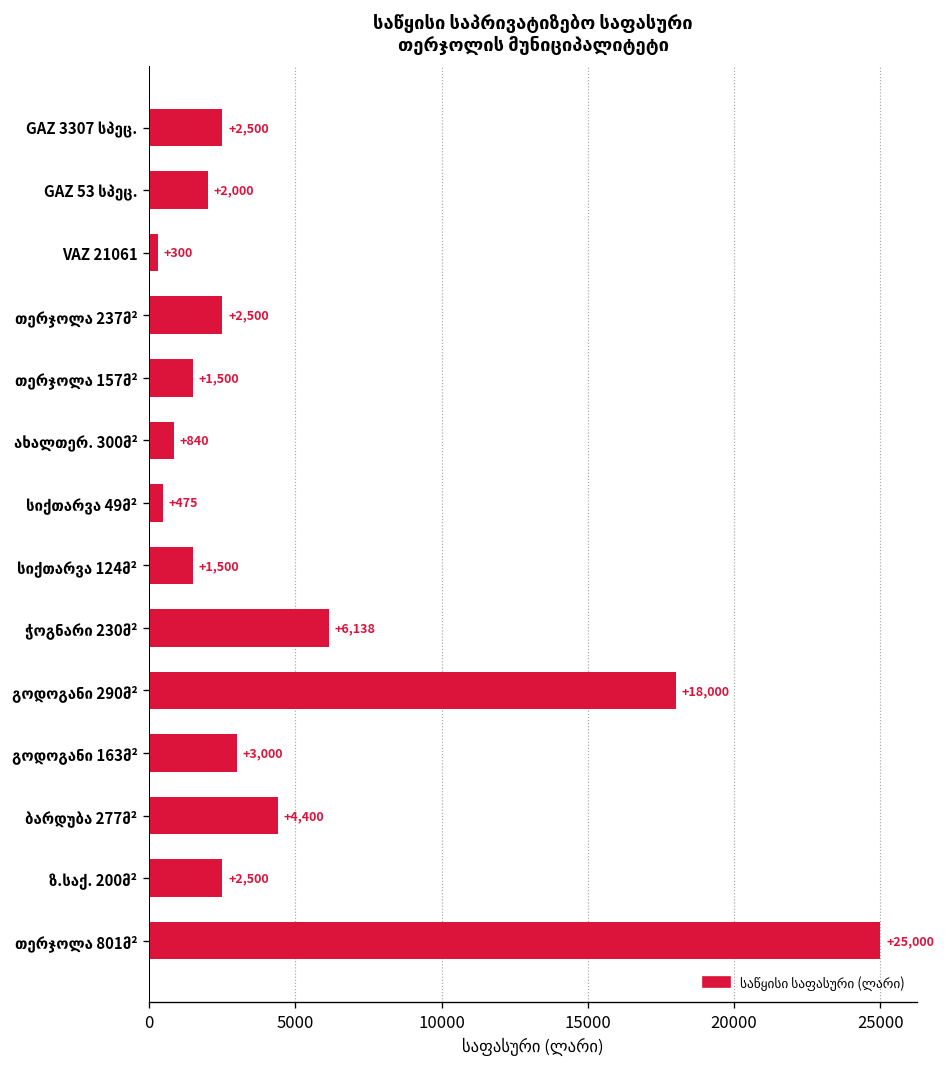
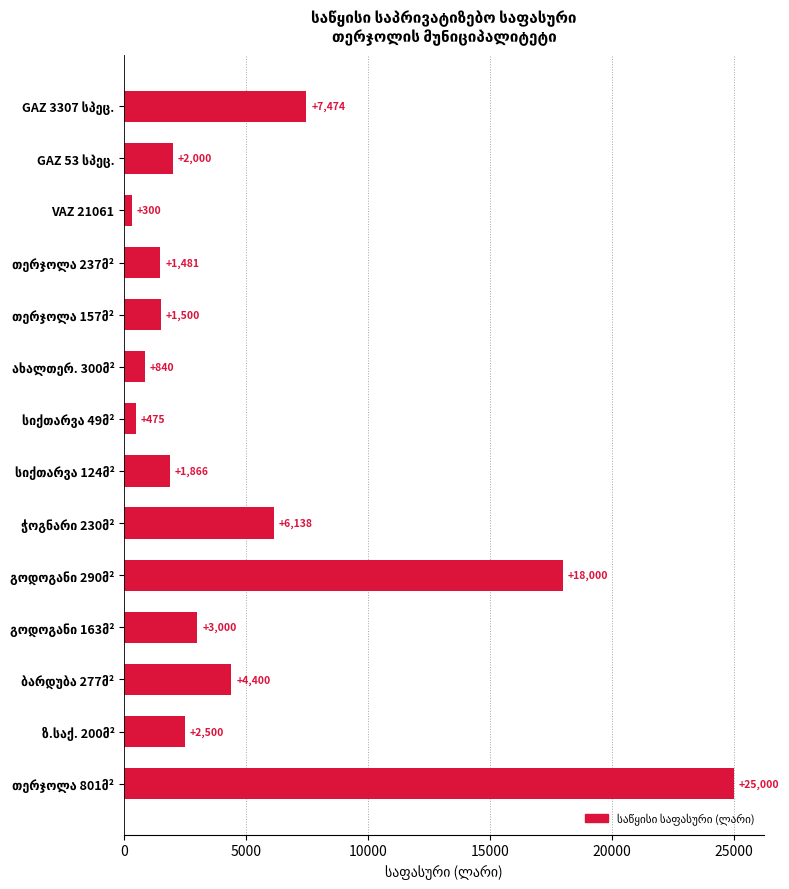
GAZ 3307 სპეც.: +2,500 -> +7,474
თერჯოლა 237მ²: +2,500 -> +1,481
სიქთარვა 124მ²: +1,500 -> +1,866
